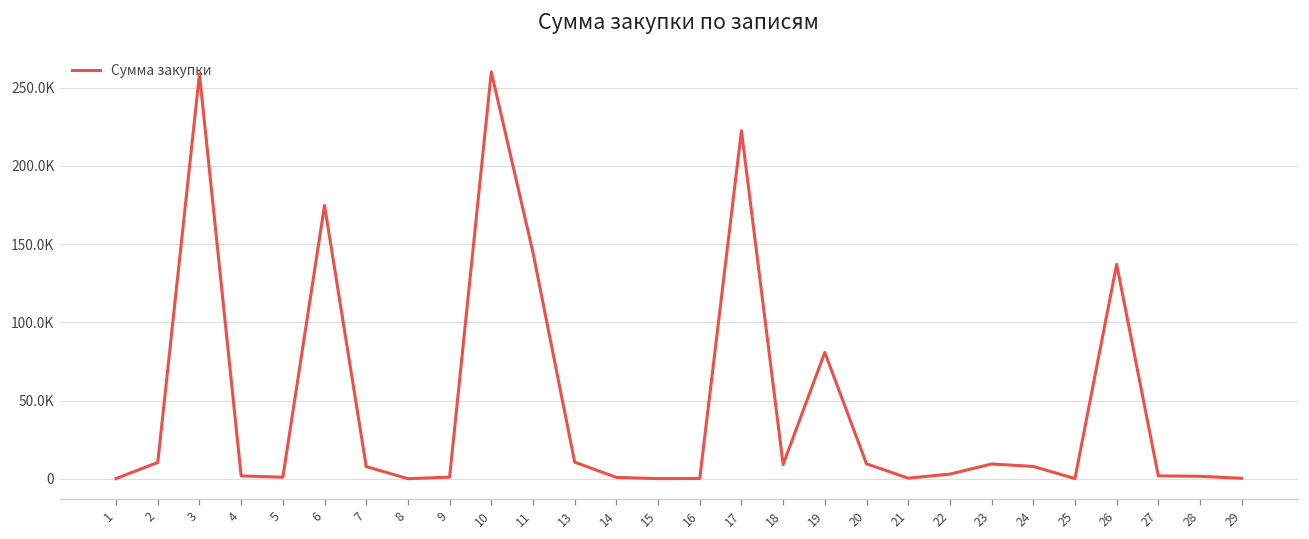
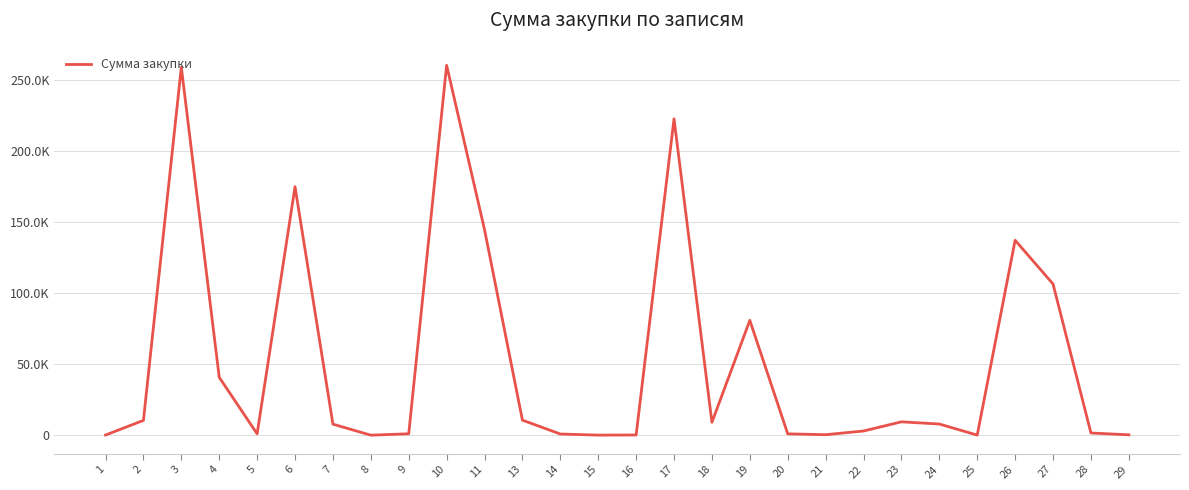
4: 2000 -> 41000
20: 10000 -> 1000
27: 2000 -> 106000
